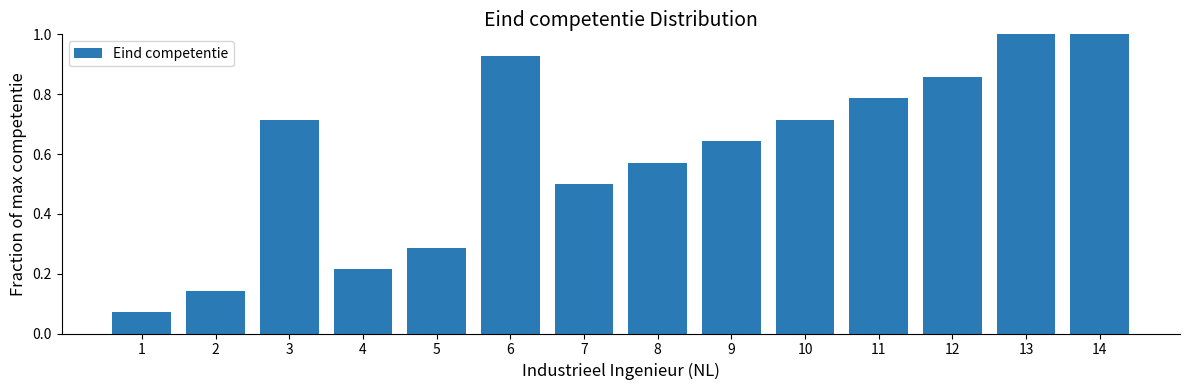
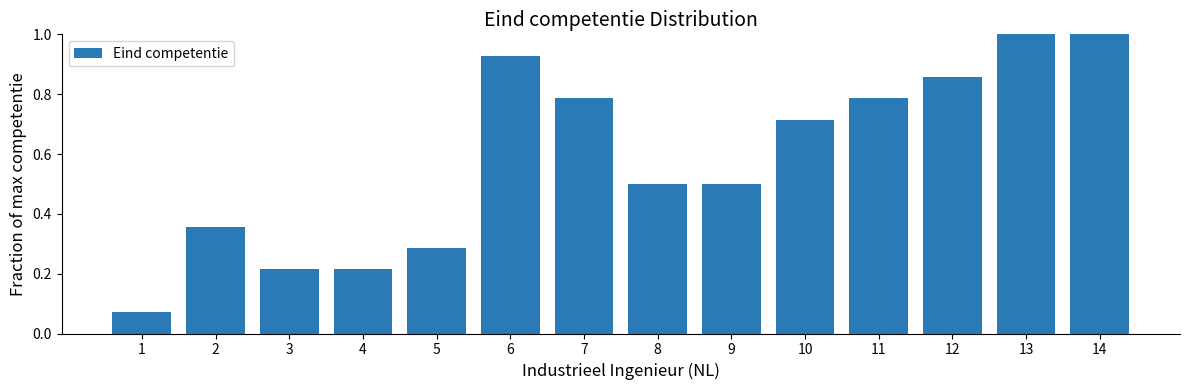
2: 0.14 -> 0.36
3: 0.71 -> 0.21
7: 0.50 -> 0.79
8: 0.57 -> 0.50
9: 0.64 -> 0.50
